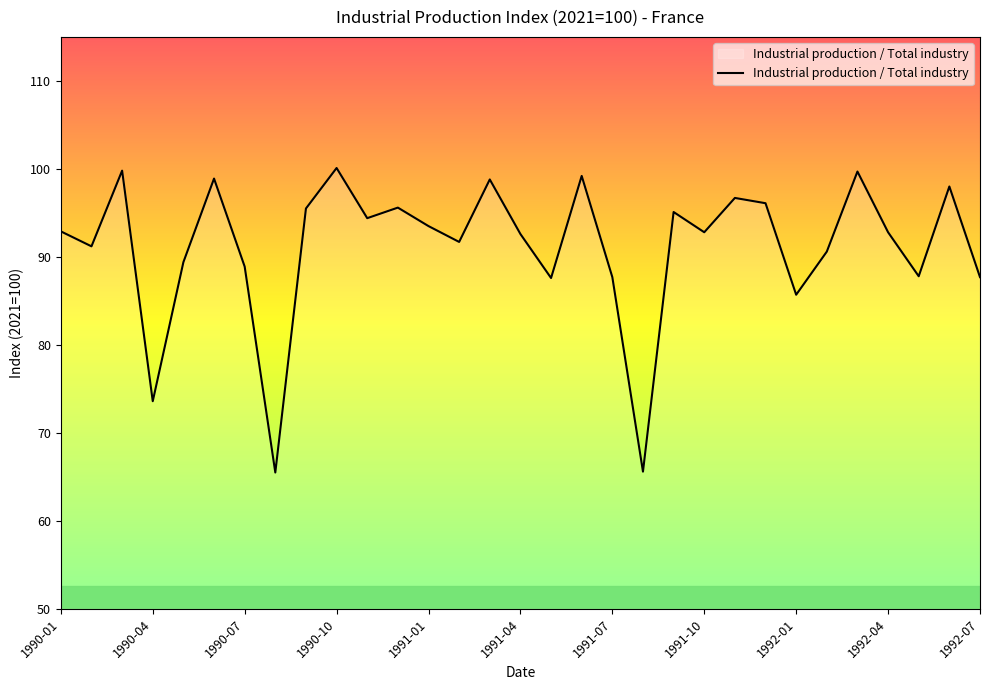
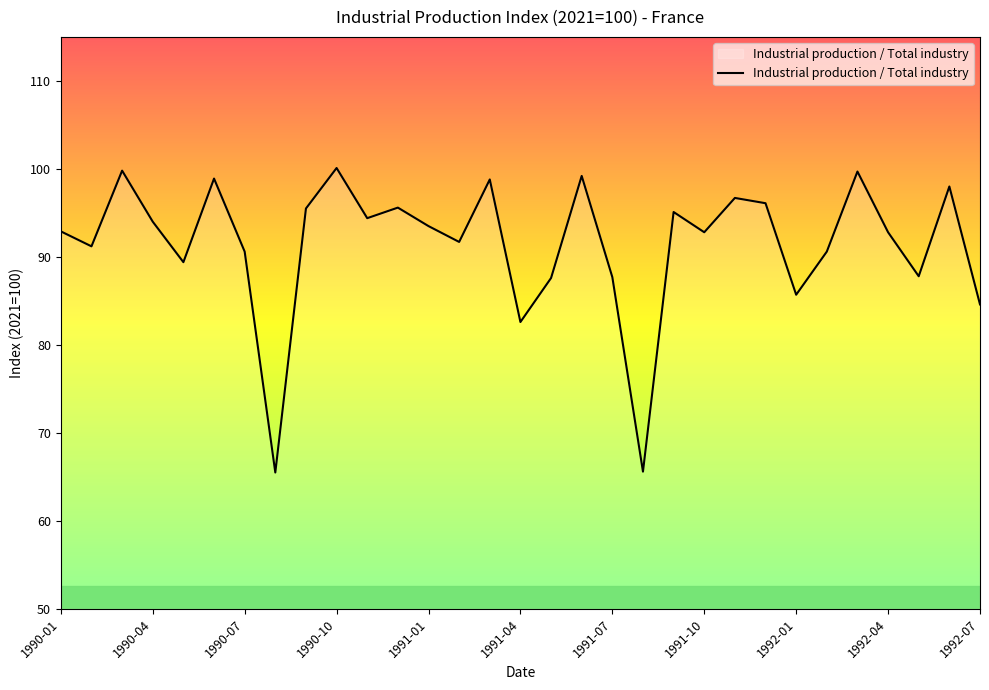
1990-04: 74 -> 94
1990-07: 89 -> 91
1991-04: 93 -> 83
1992-07: 88 -> 85
